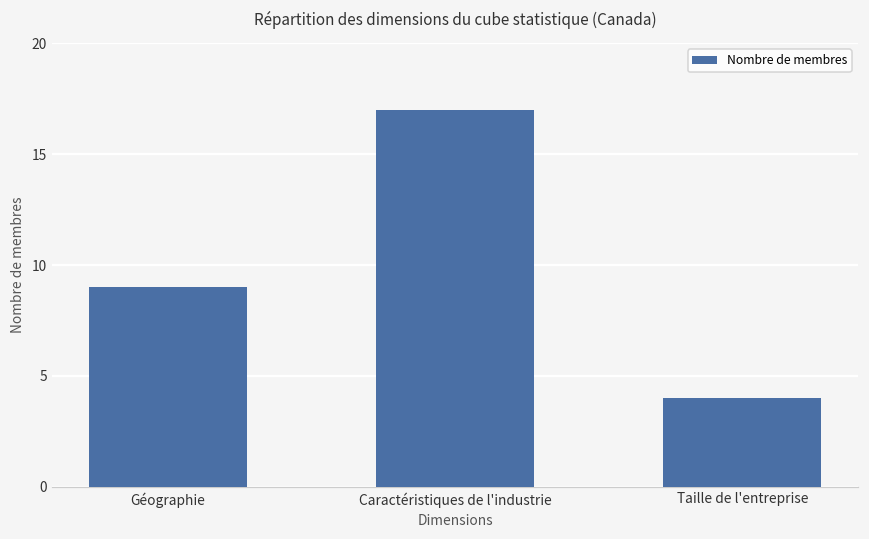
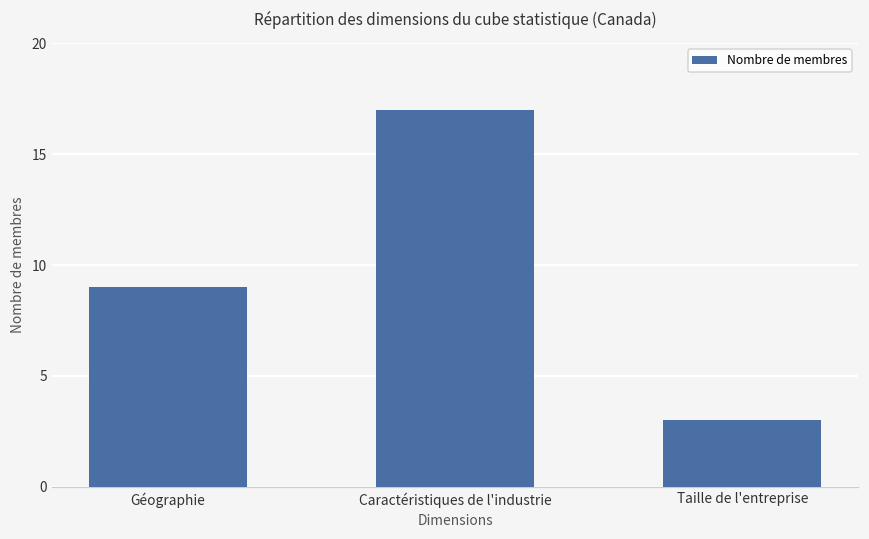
Taille de l'entreprise: 4 -> 3
